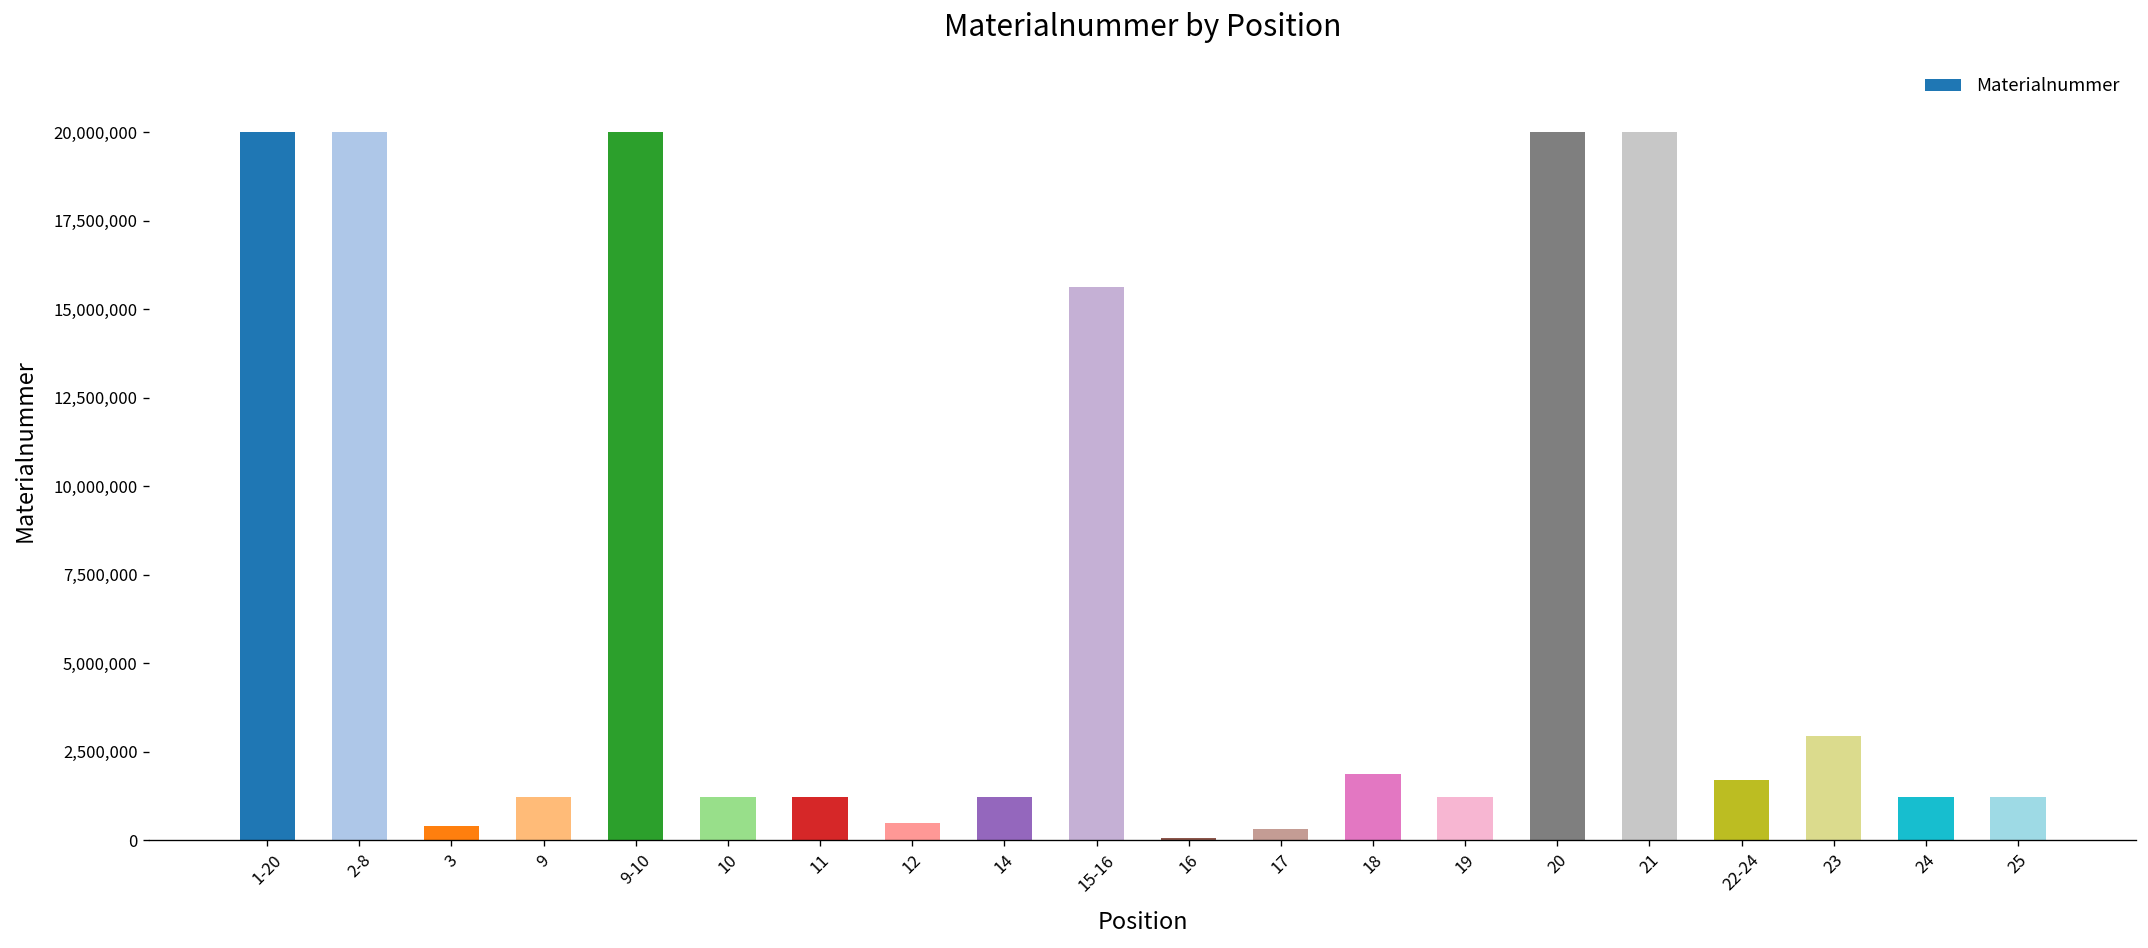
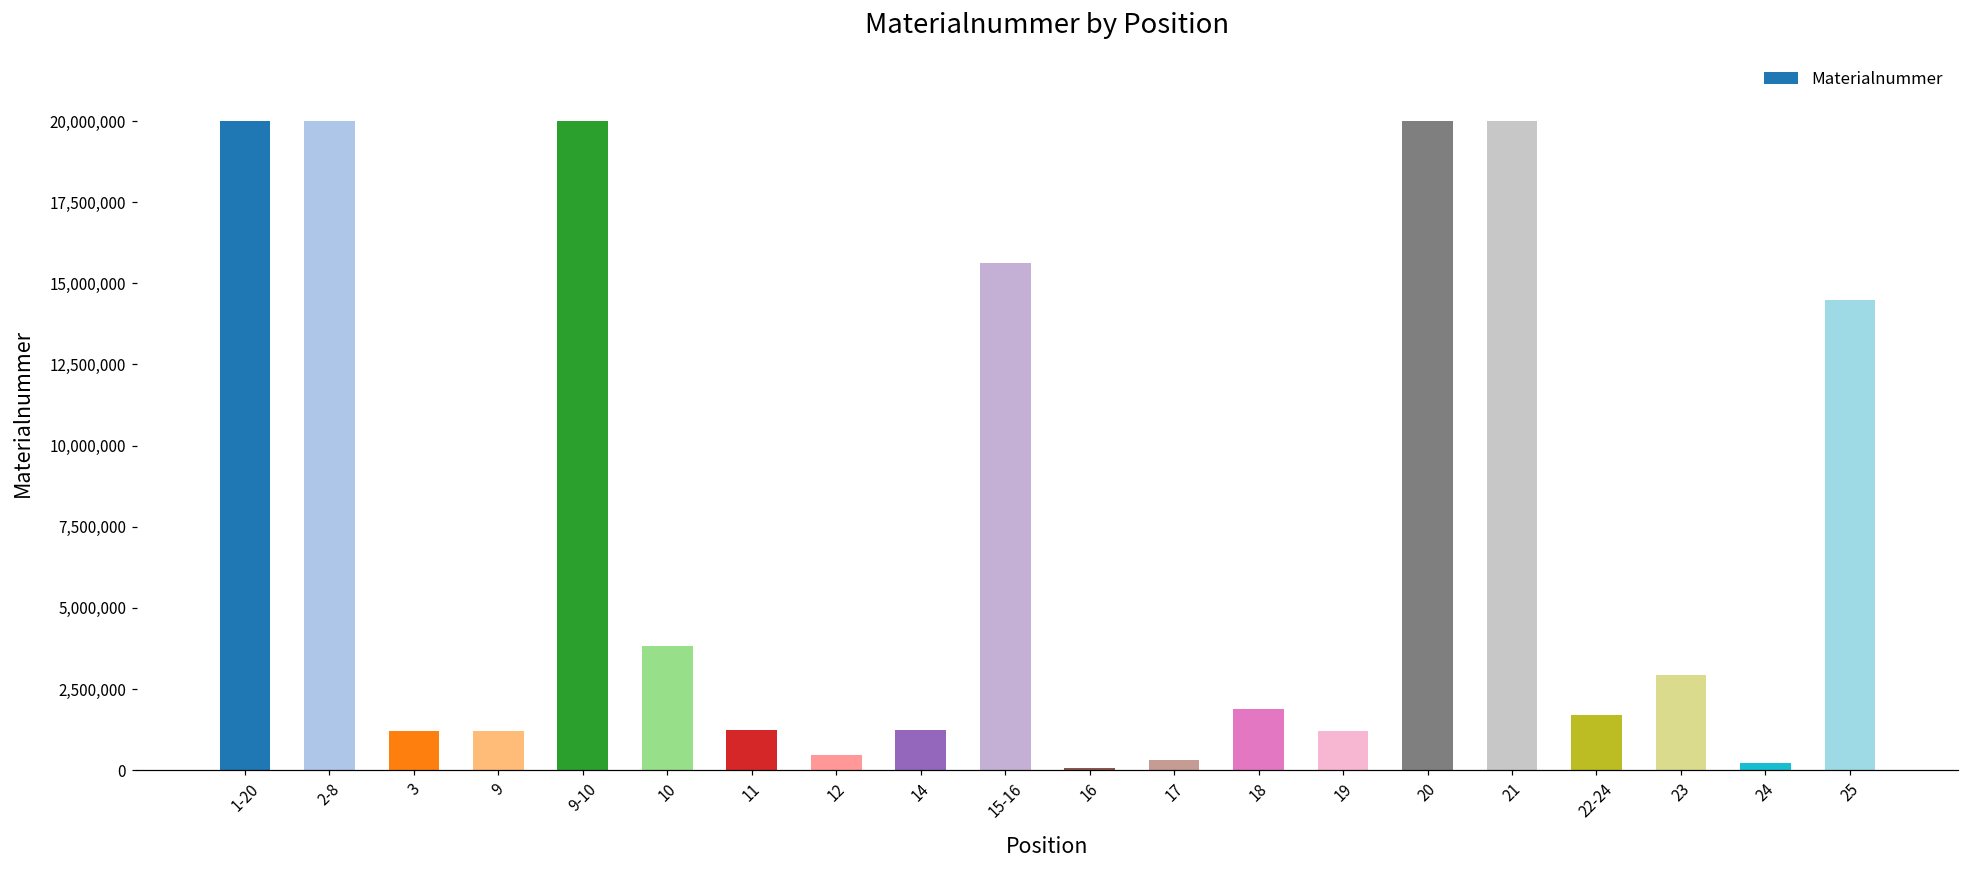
3: 400,000 -> 1,200,000
10: 1,200,000 -> 3,800,000
24: 1,200,000 -> 200,000
25: 1,200,000 -> 14,500,000
